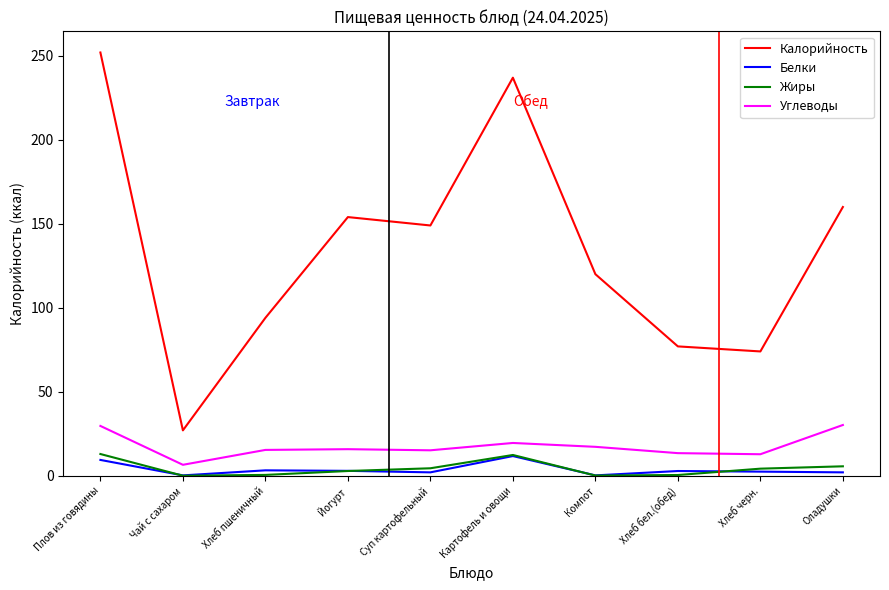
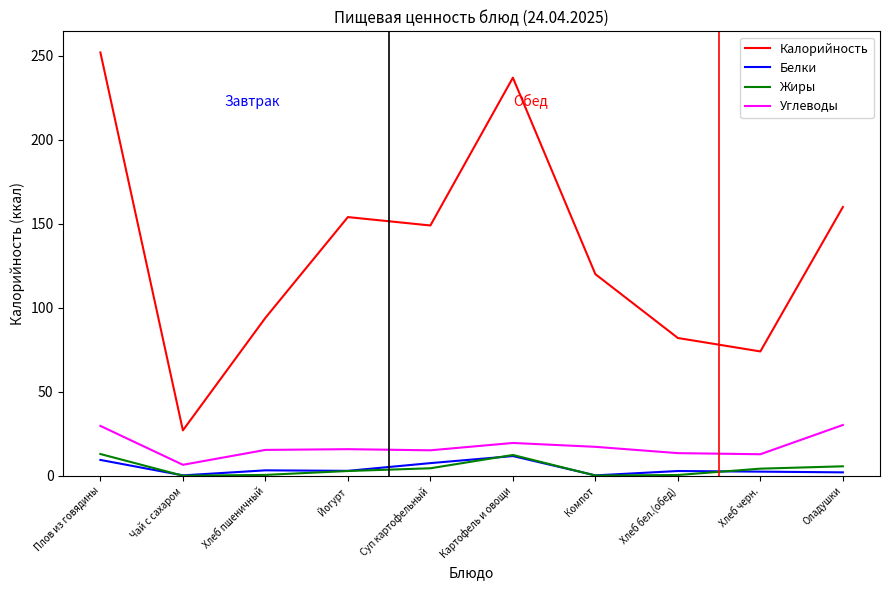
Белки, Суп картофельный: 2 -> 8
Калорийность, Хлеб бел.(обед): 77 -> 82
